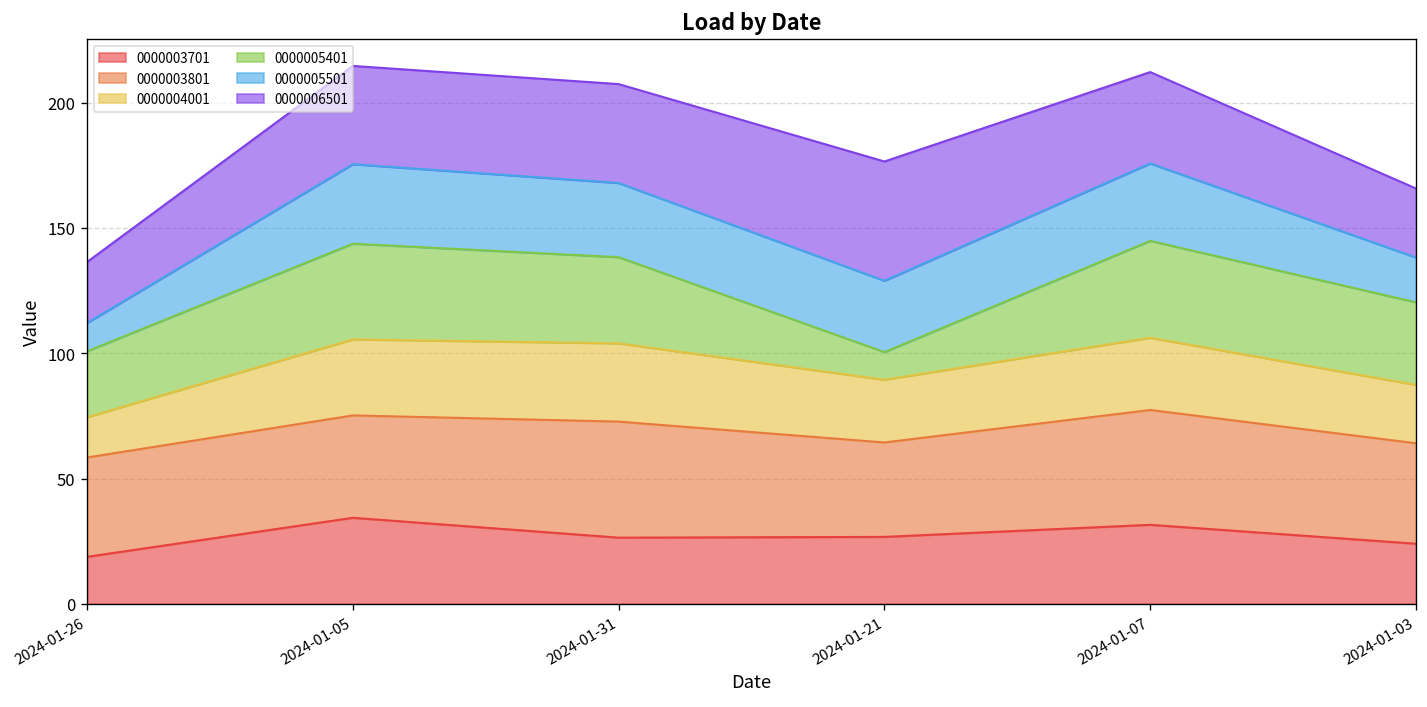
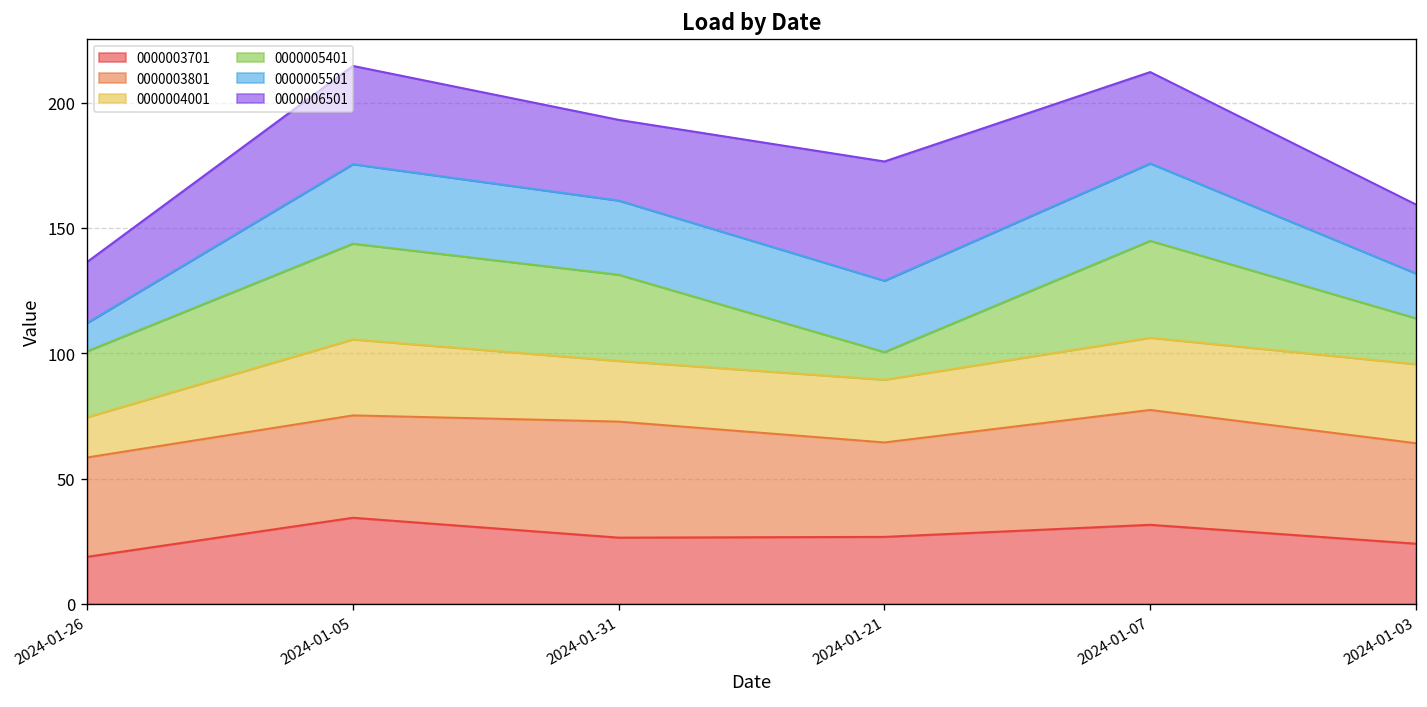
0000004001, 2024-01-31: 31 -> 24
0000006501, 2024-01-31: 39 -> 32
0000004001, 2024-01-03: 23 -> 32
0000005401, 2024-01-03: 33 -> 18
